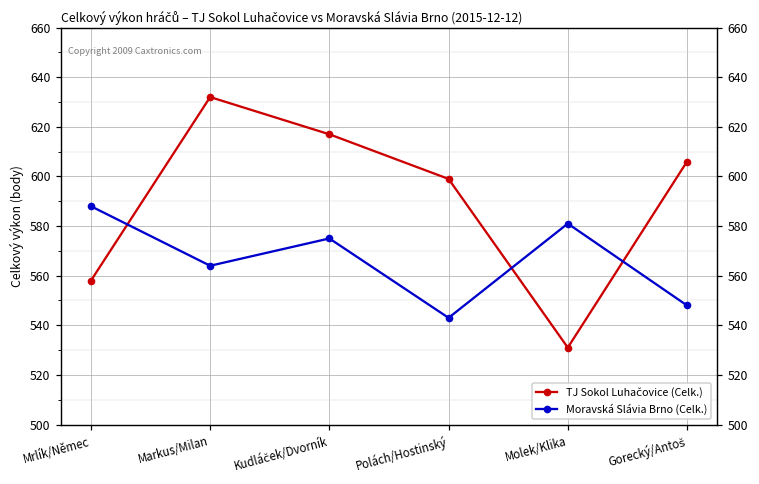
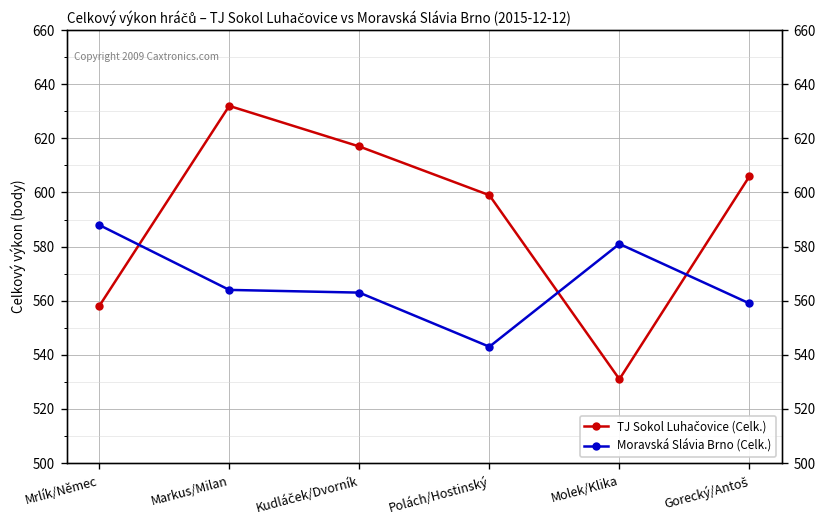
Moravská Slávia Brno (Celk.), Kudláček/Dvorník: 575 -> 563
Moravská Slávia Brno (Celk.), Gorecký/Antoš: 548 -> 559
